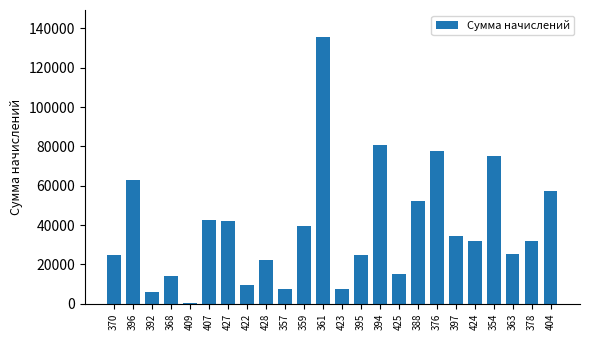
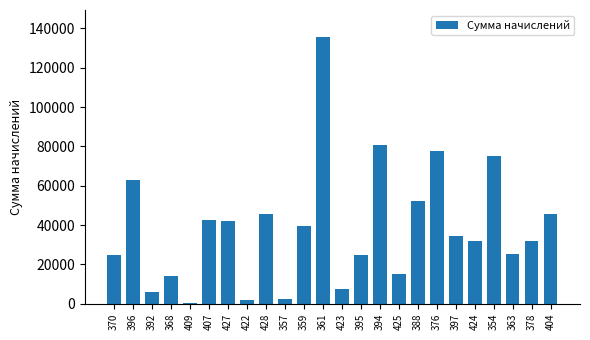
422: 10000 -> 2000
428: 22000 -> 46000
357: 7000 -> 2000
404: 57000 -> 46000
